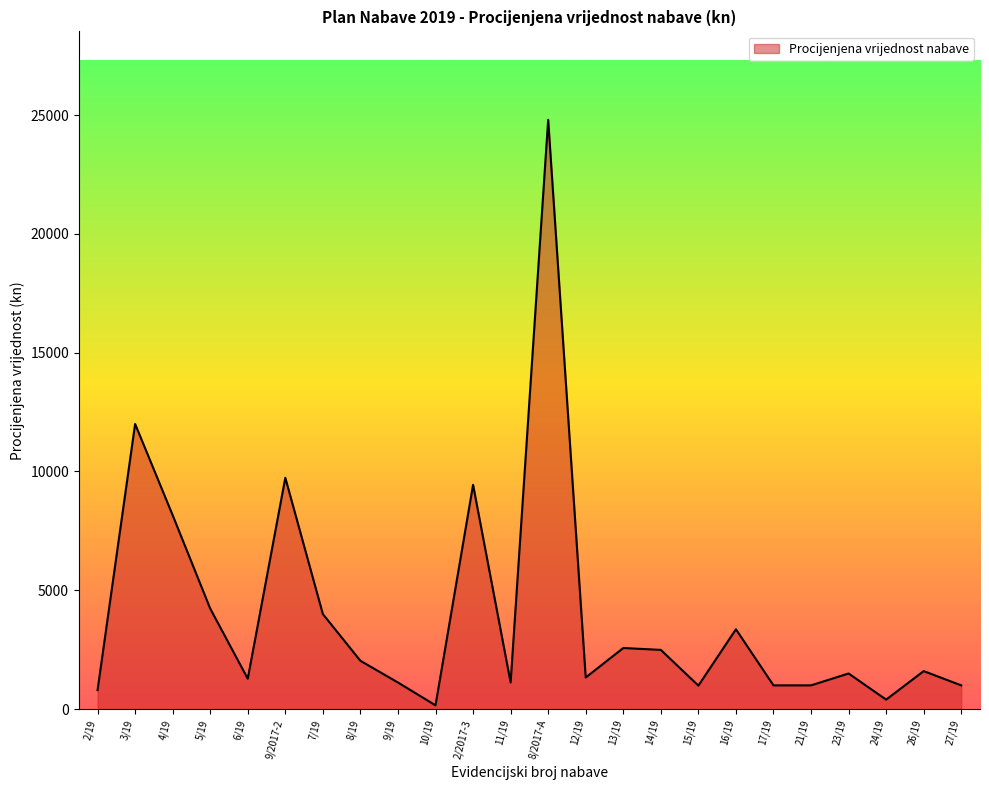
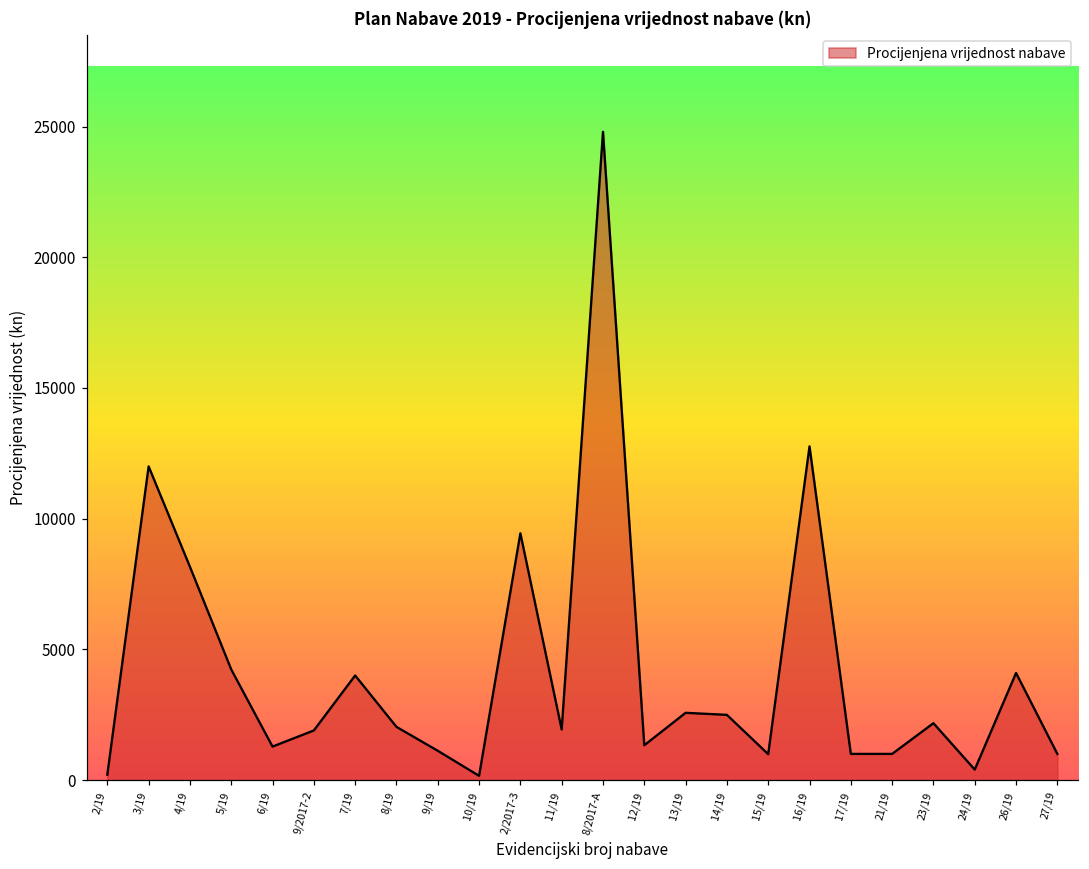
2/19: 800 -> 200
9/2017-2: 9700 -> 1900
11/19: 1100 -> 1900
16/19: 3400 -> 12800
23/19: 1500 -> 2200
26/19: 1600 -> 4100
